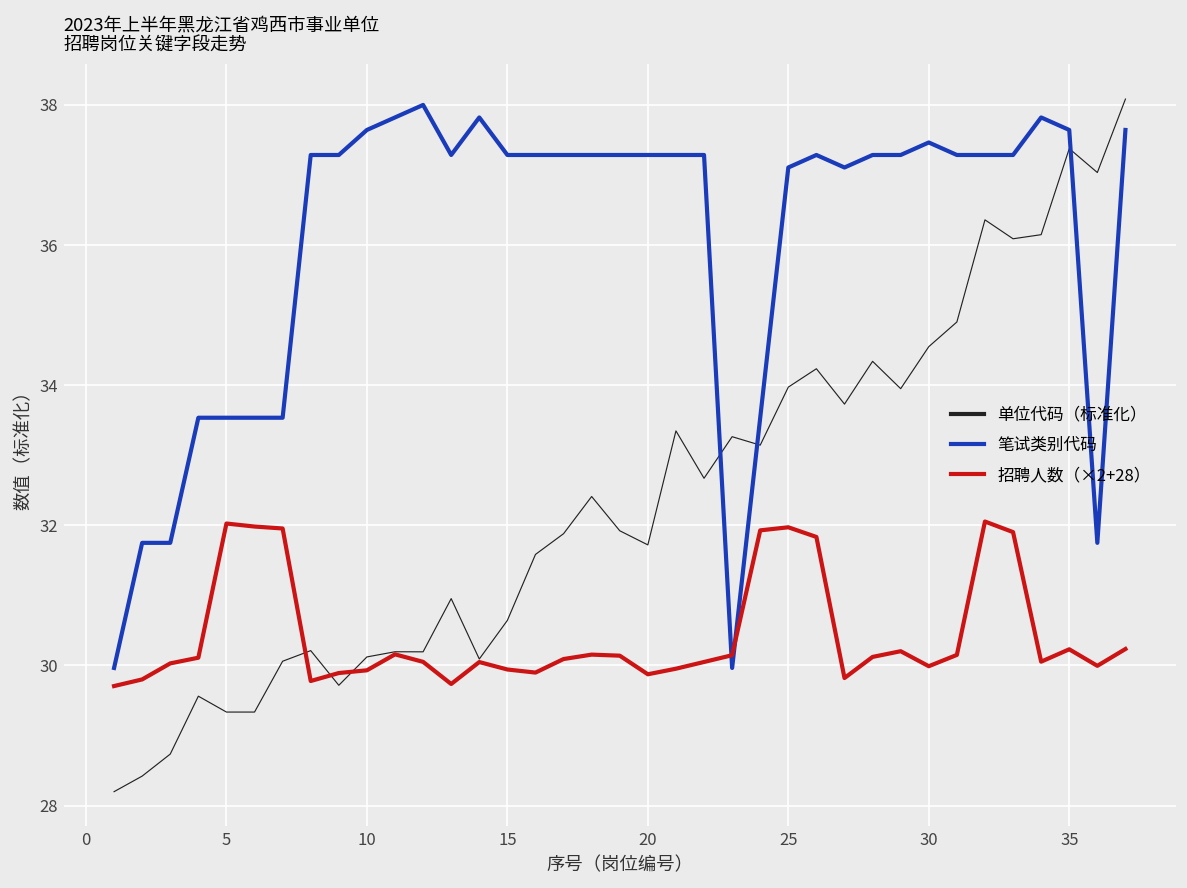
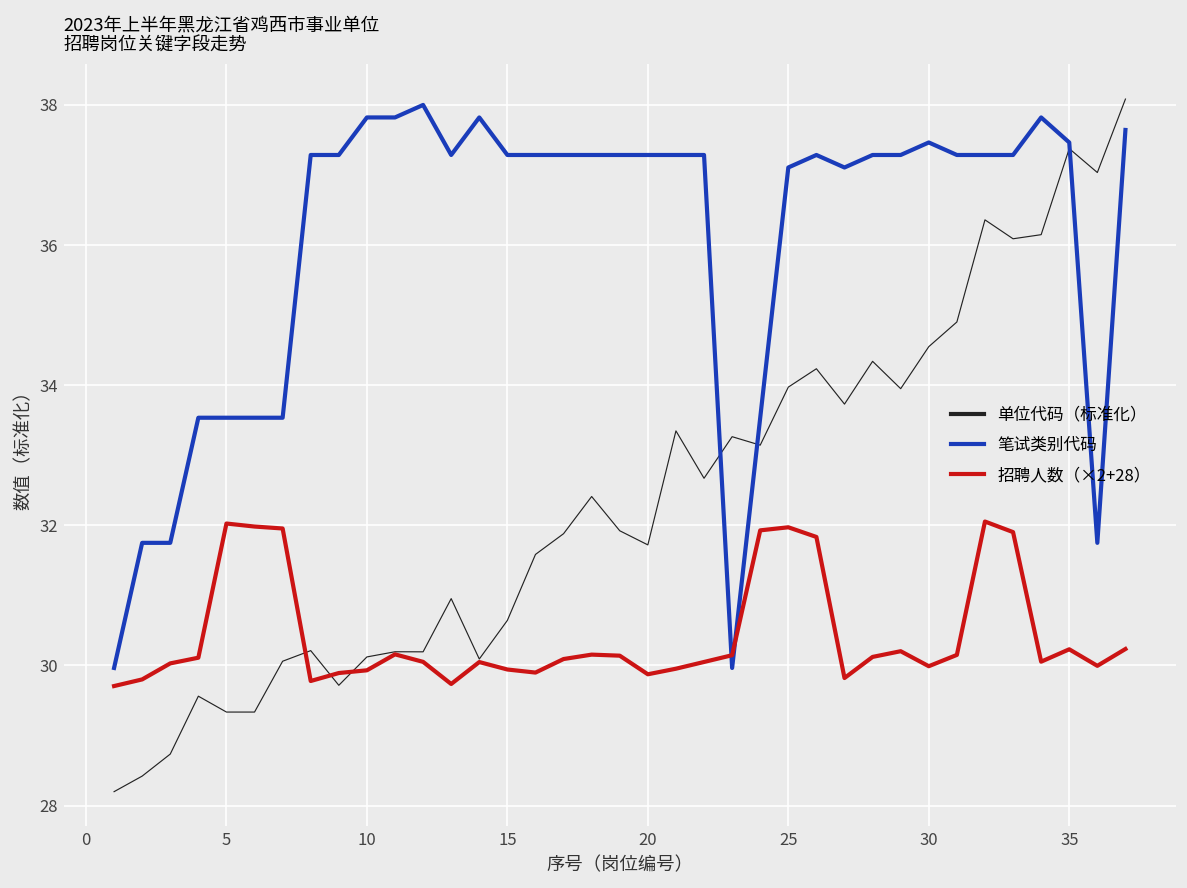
笔试类别代码, 10: 37.6 -> 37.8
笔试类别代码, 35: 37.6 -> 37.5
